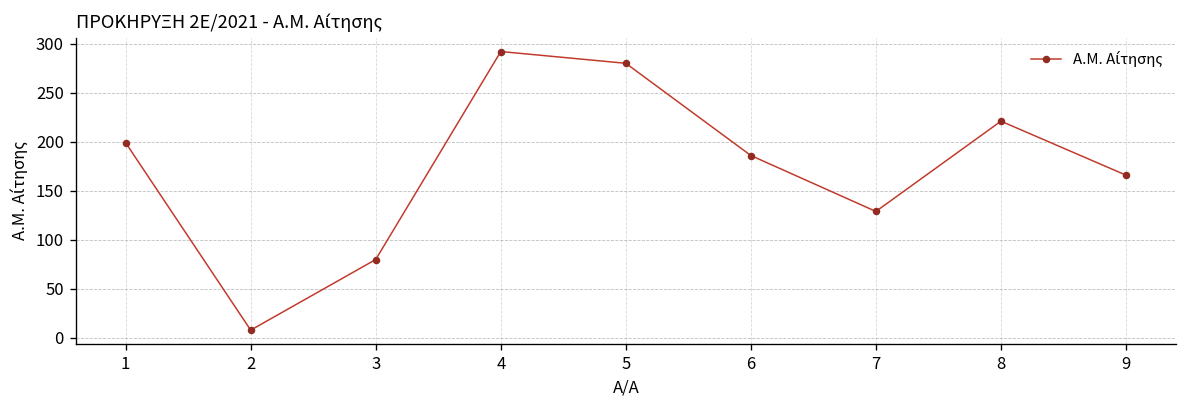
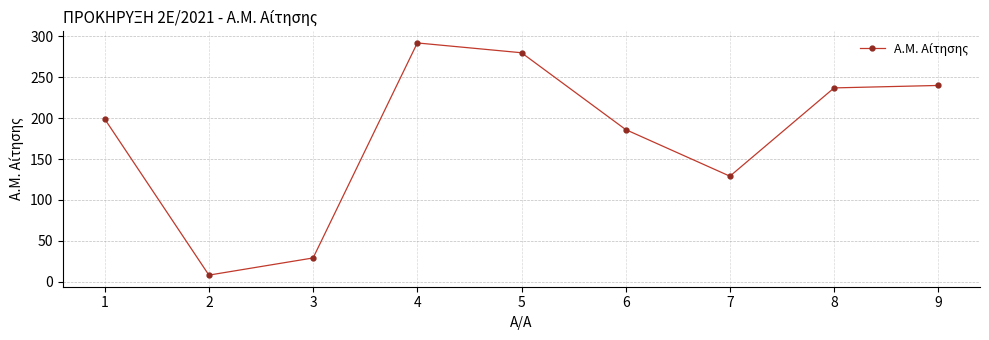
3: 80 -> 30
8: 220 -> 240
9: 170 -> 240
